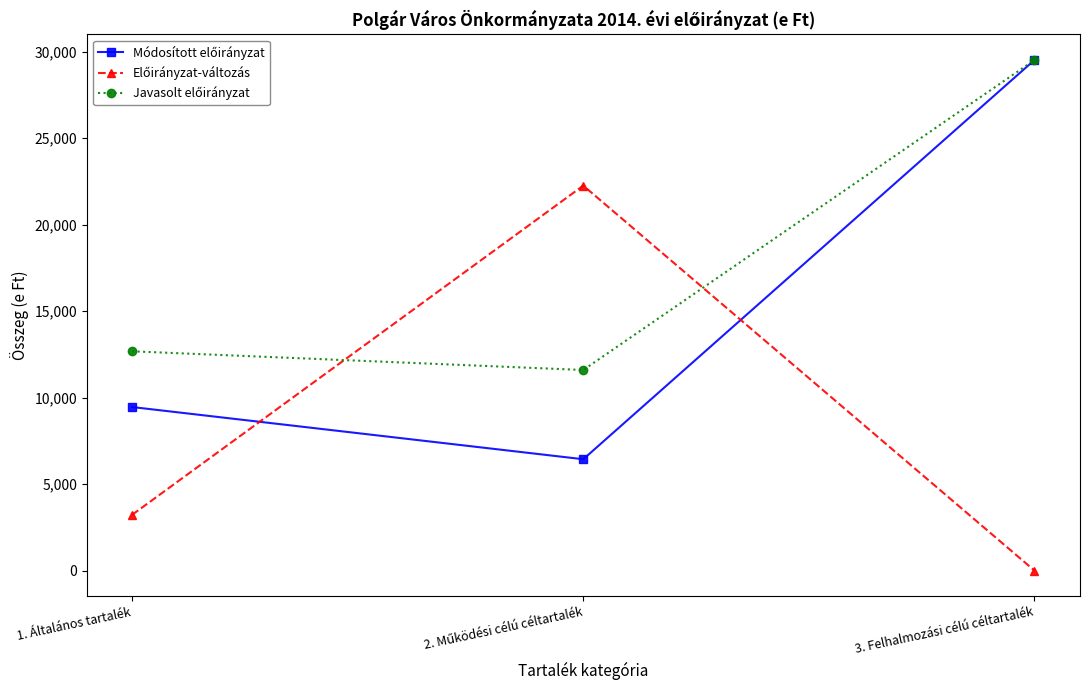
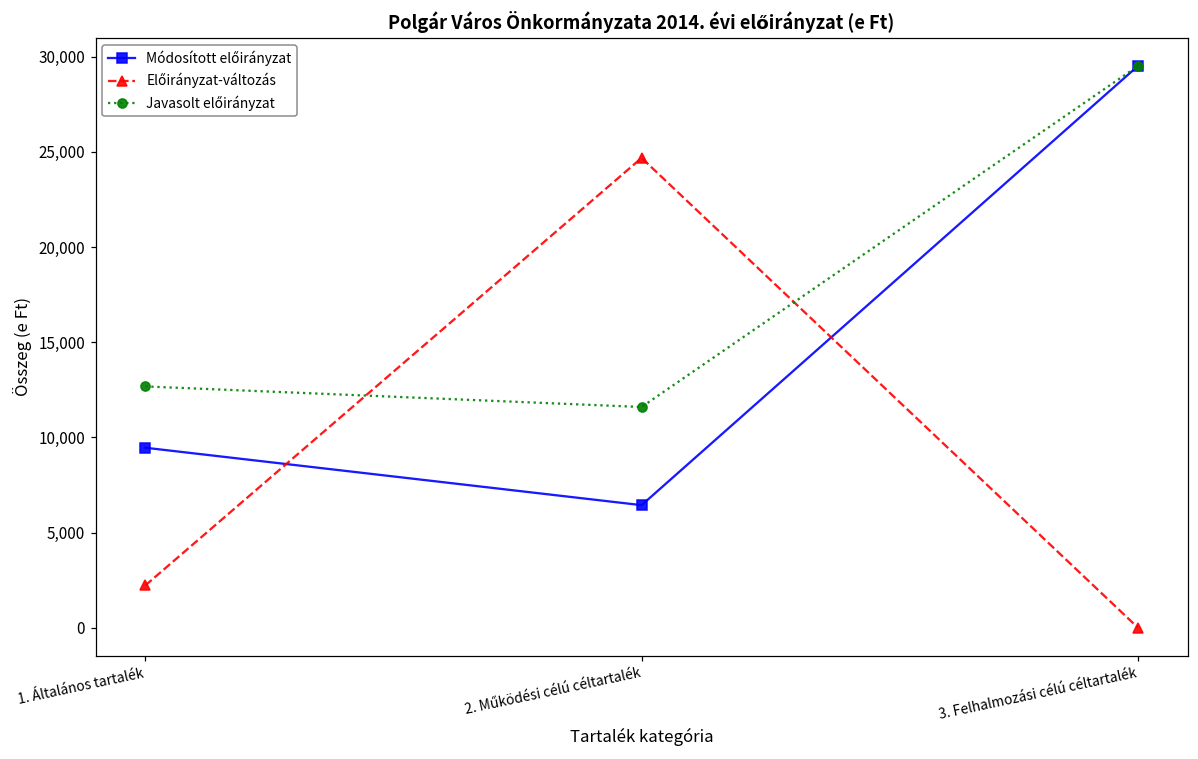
Előirányzat-változás, 1. Általános tartalék: 3,200 -> 2,200
Előirányzat-változás, 2. Működési célú céltartalék: 22,300 -> 24,700
